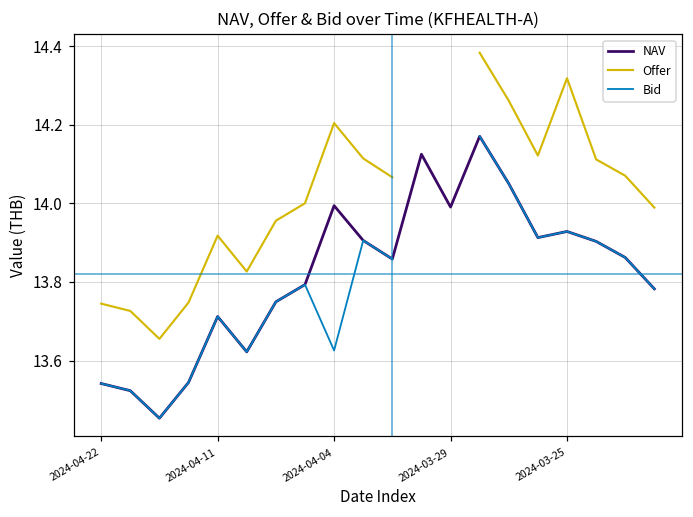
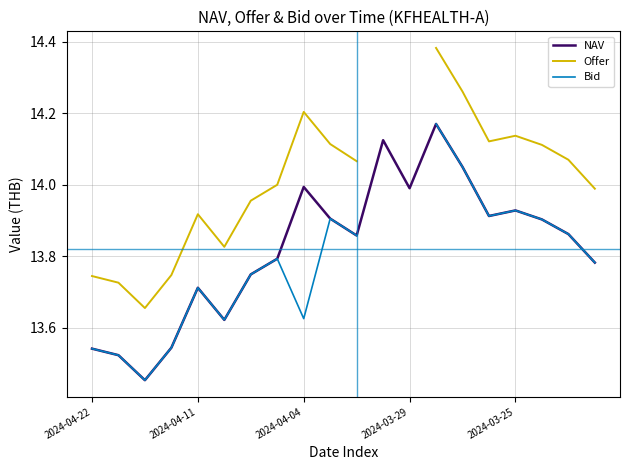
Offer, 2024-03-25: 14.32 -> 14.14
